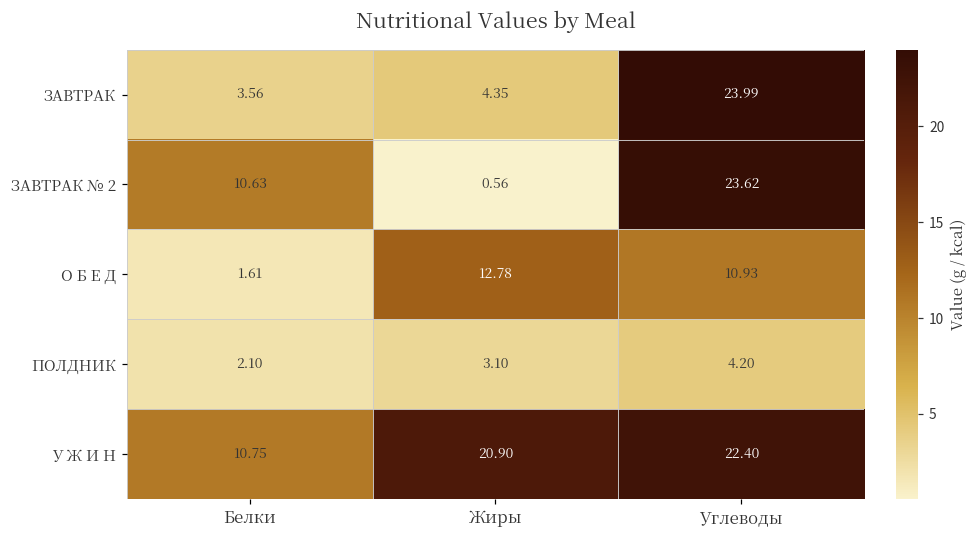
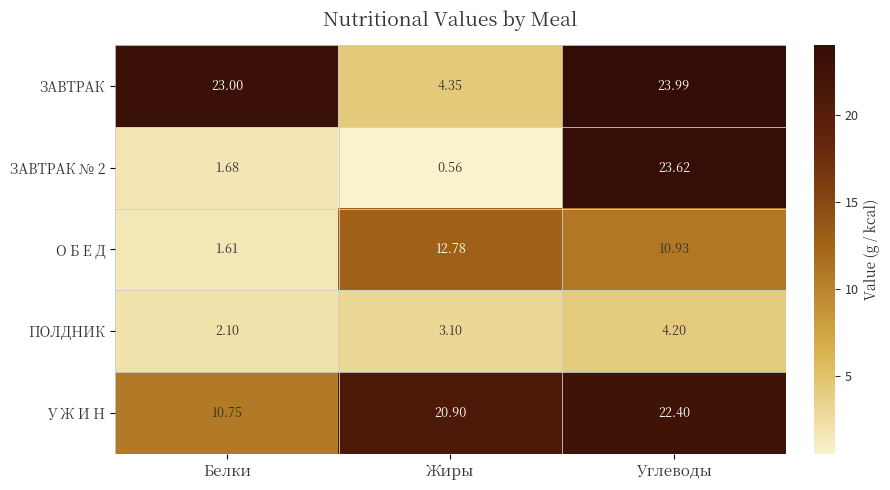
ЗАВТРАК, Белки: 3.56 -> 23.00
ЗАВТРАК № 2, Белки: 10.63 -> 1.68
